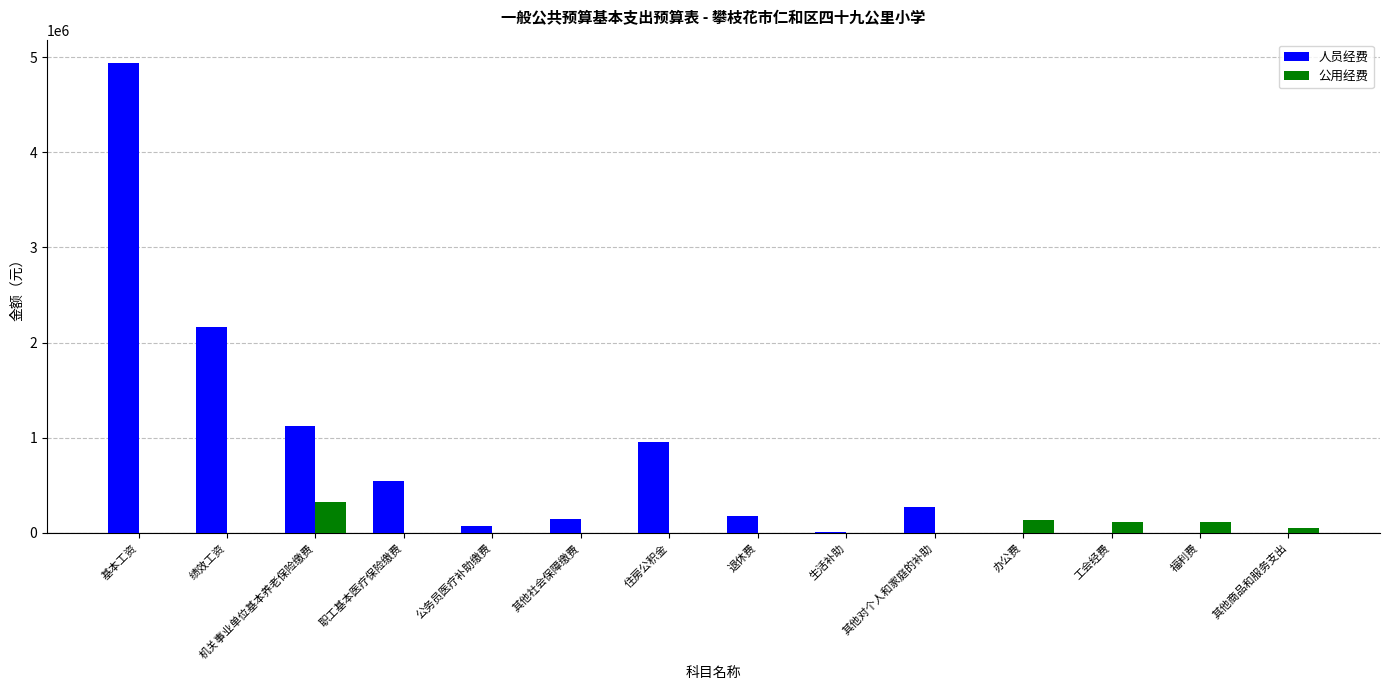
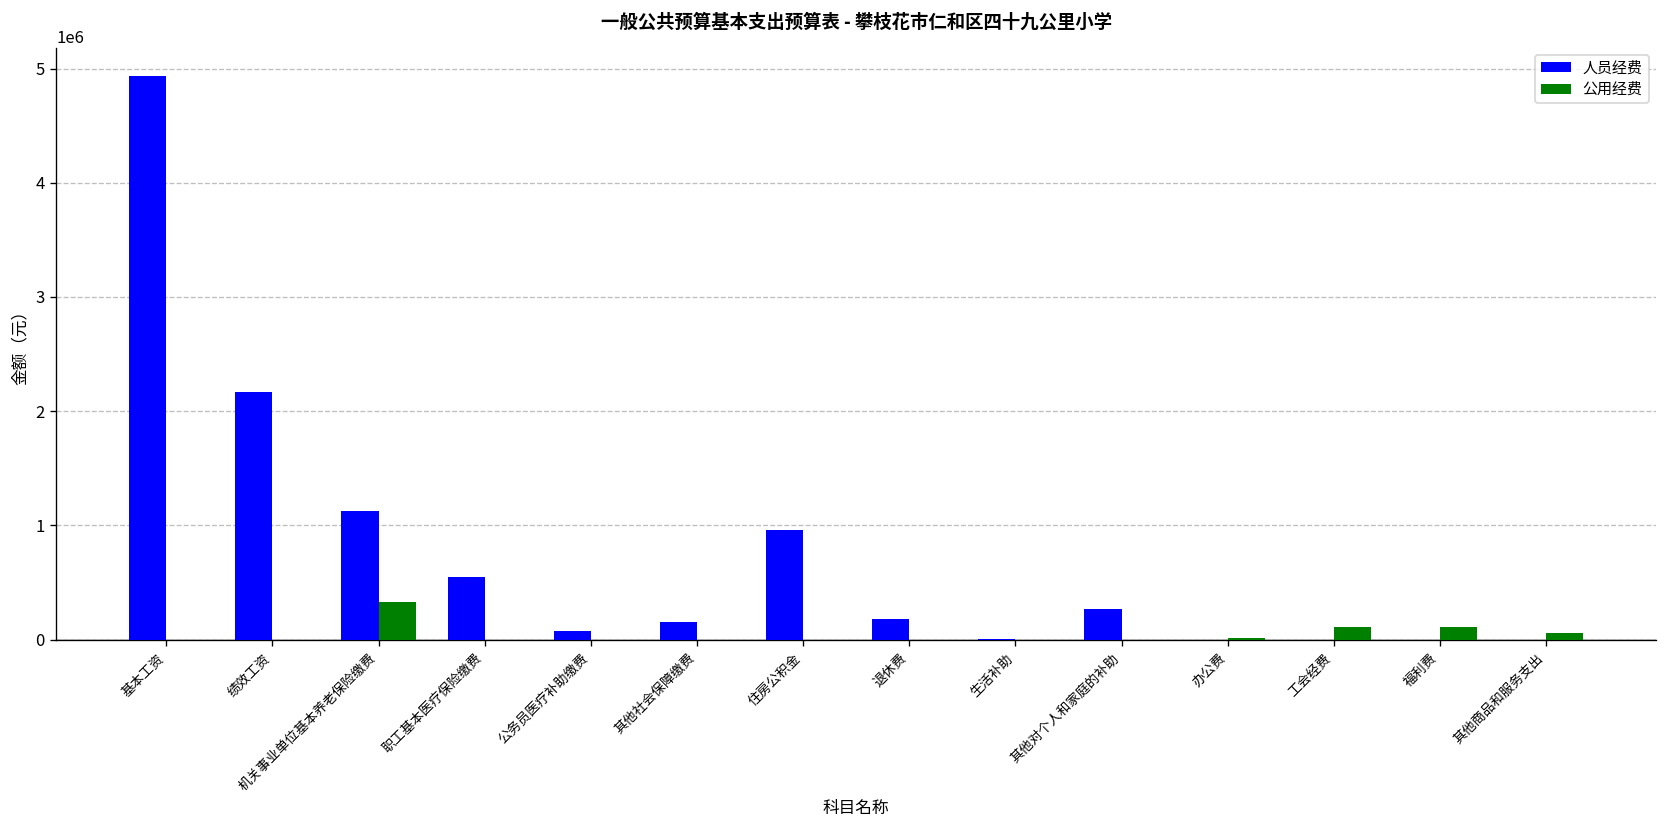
公用经费, 办公费: 100000 -> 0
